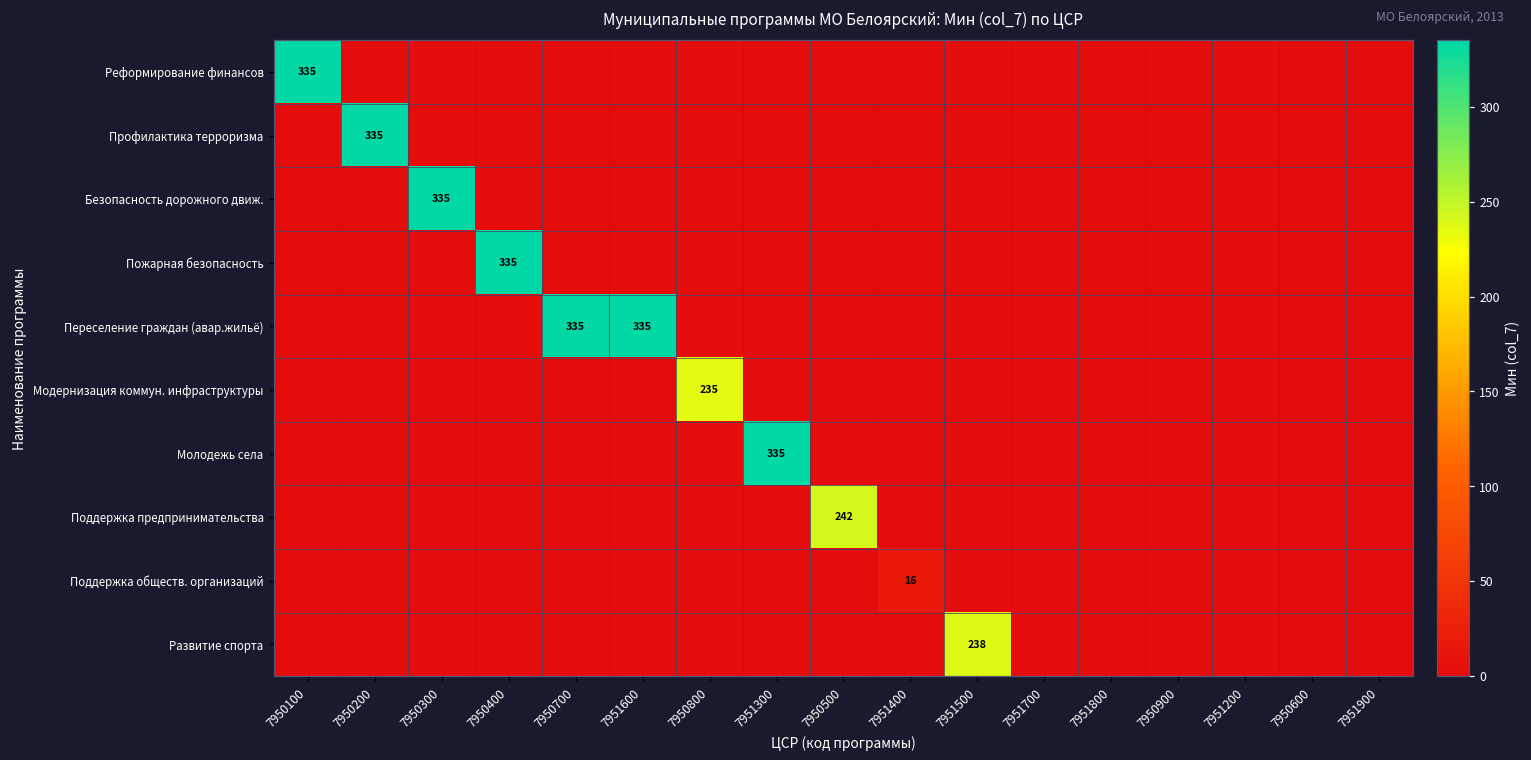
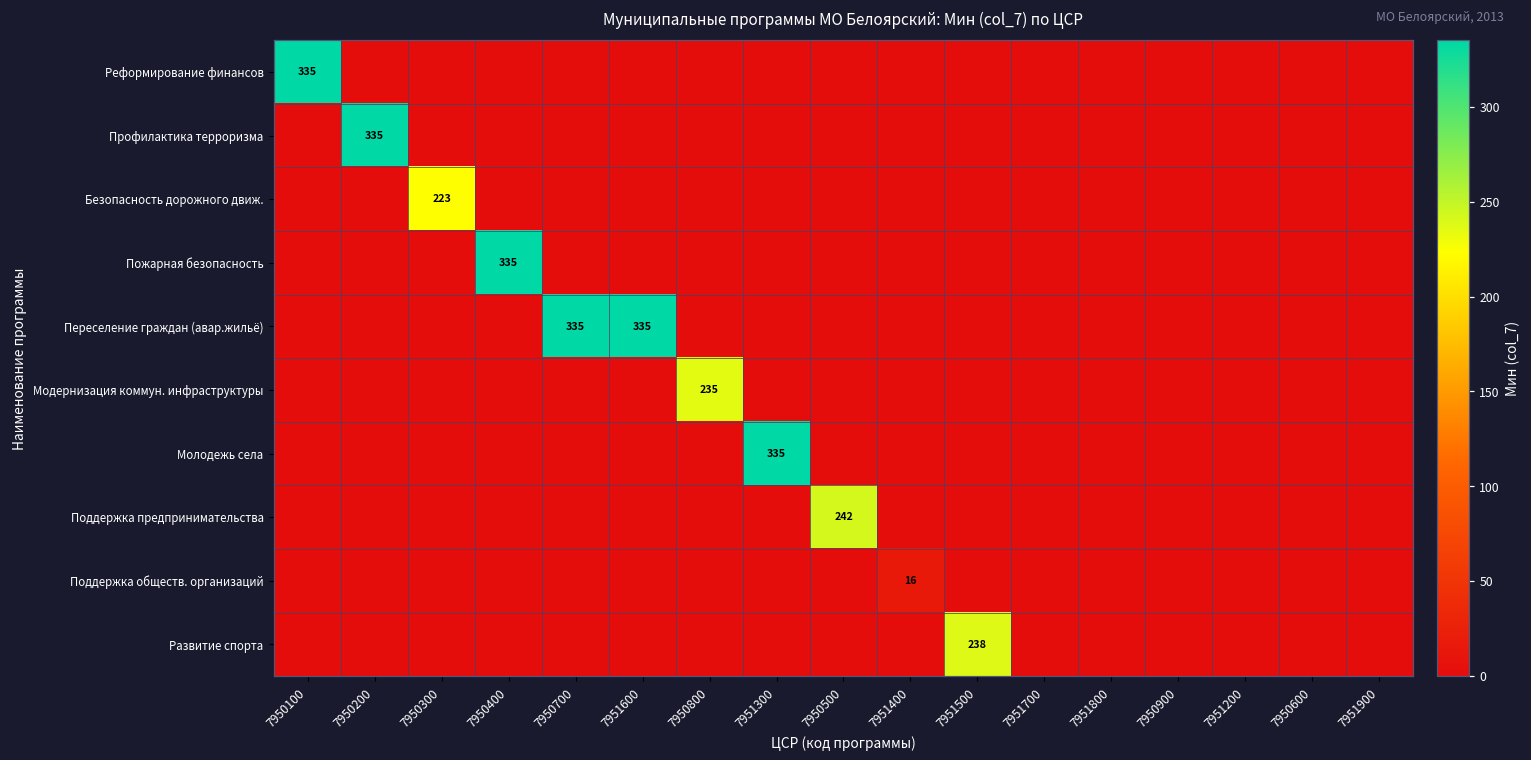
Безопасность дорожного движ., 7950300: 335 -> 223
